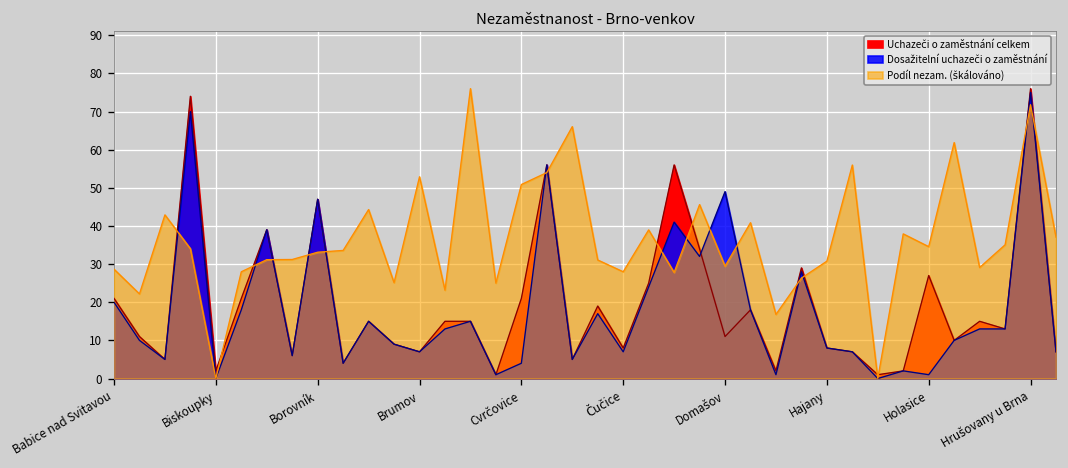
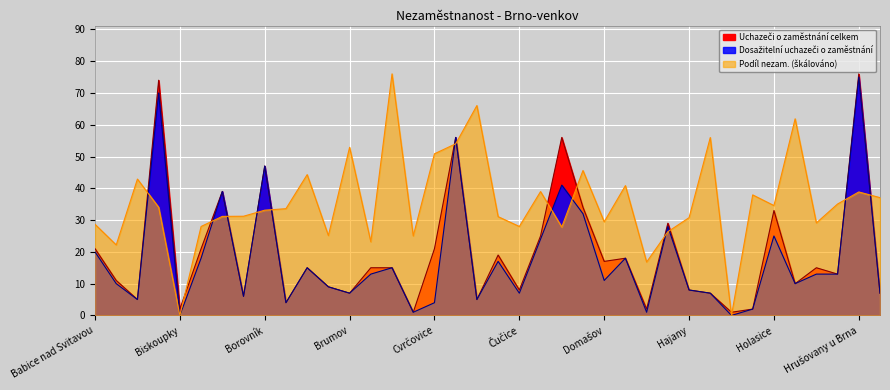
Uchazeči o zaměstnání celkem, Domašov: 11 -> 17
Dosažitelní uchazeči o zaměstnání, Domašov: 49 -> 11
Uchazeči o zaměstnání celkem, Holasice: 27 -> 33
Dosažitelní uchazeči o zaměstnání, Holasice: 1 -> 25
Podíl nezam. (škálováno), Hrušovany u Brna: 72 -> 39
